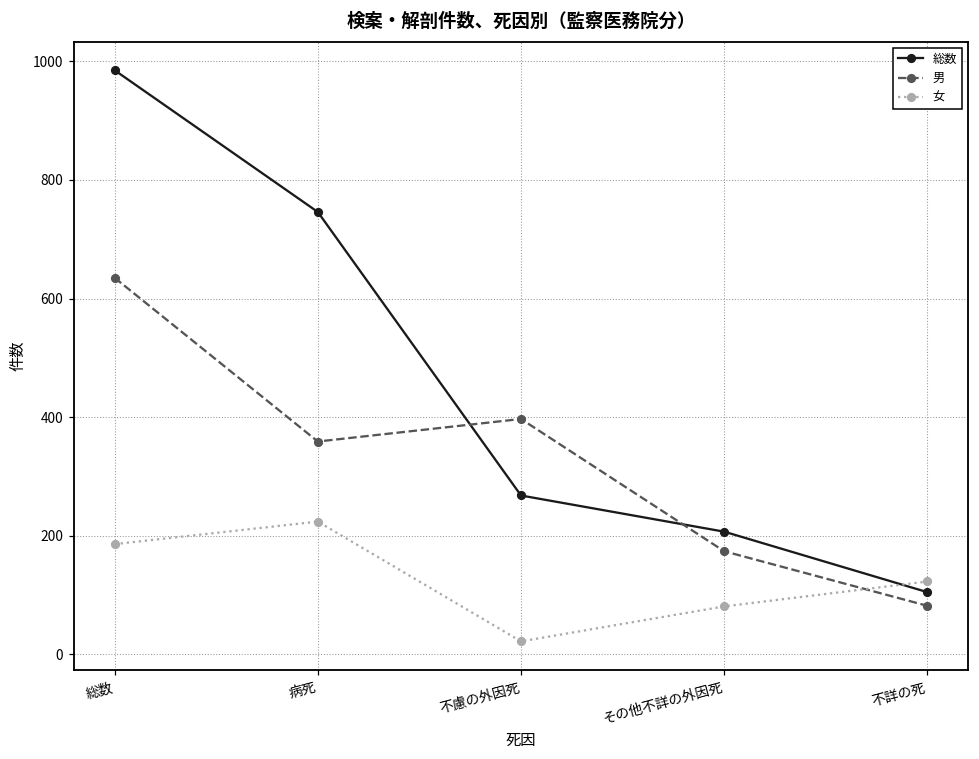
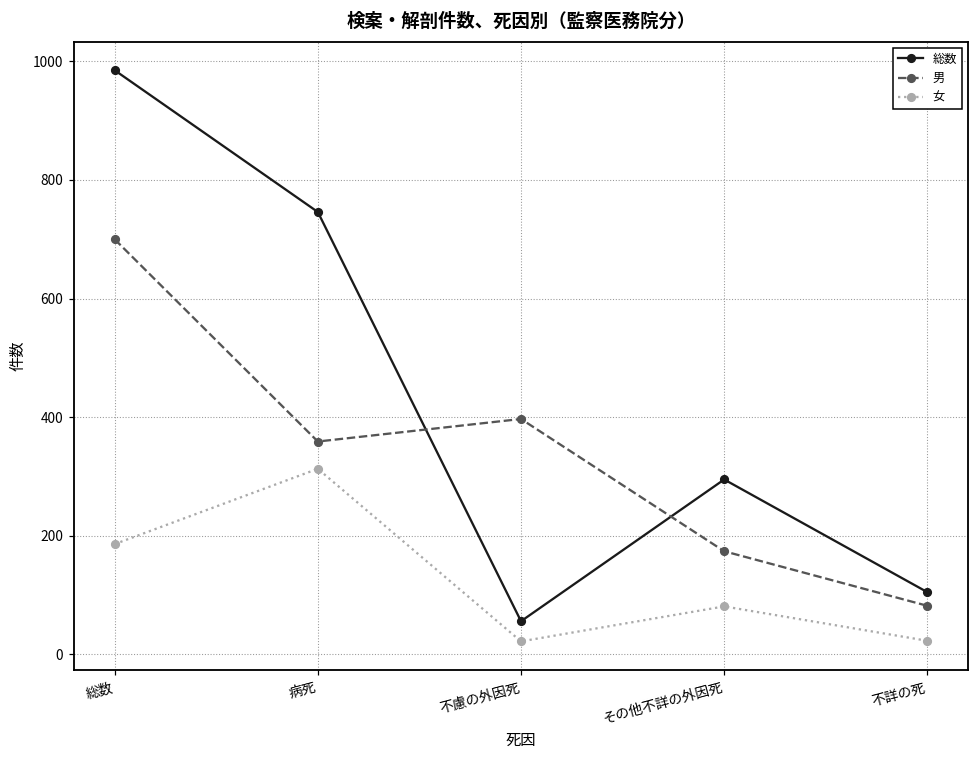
男, 総数: 640 -> 700
女, 病死: 220 -> 310
総数, 不慮の外因死: 270 -> 60
総数, その他不詳の外因死: 210 -> 300
女, 不詳の死: 120 -> 20
